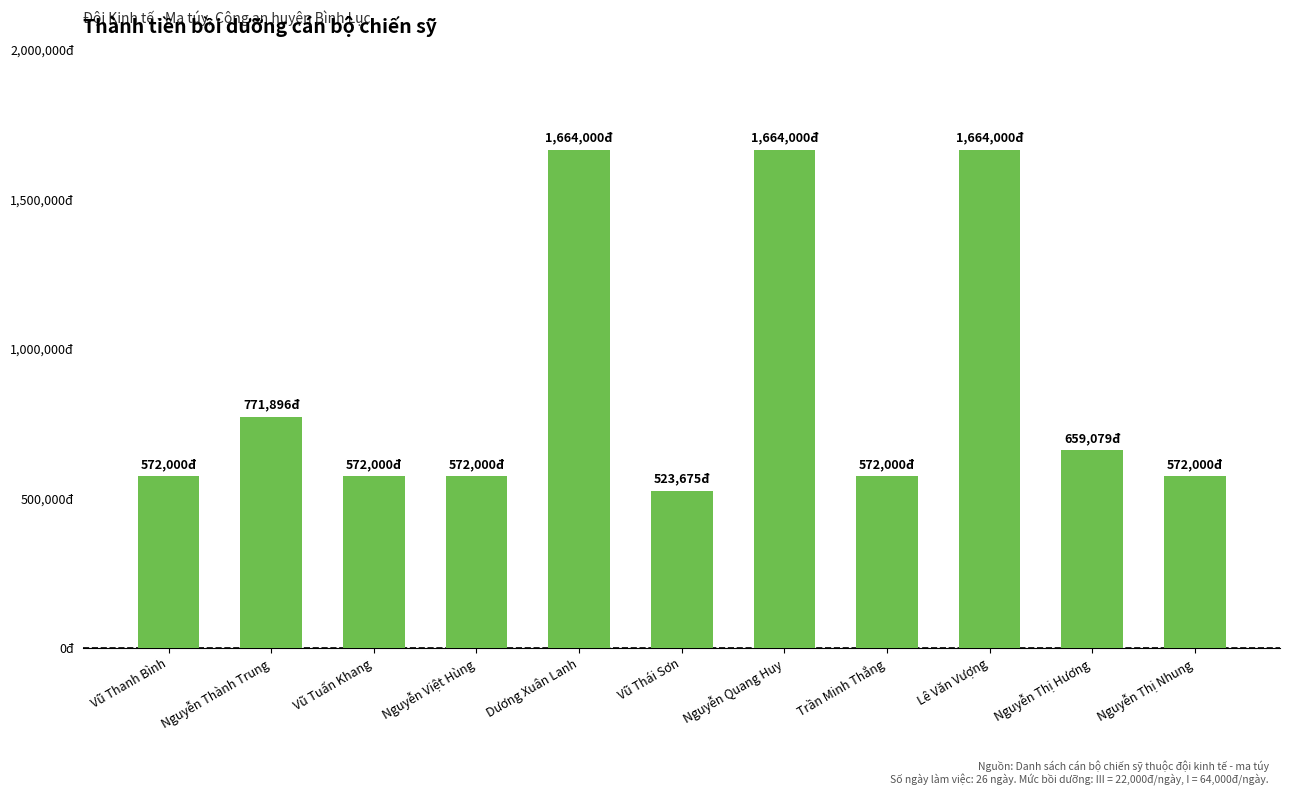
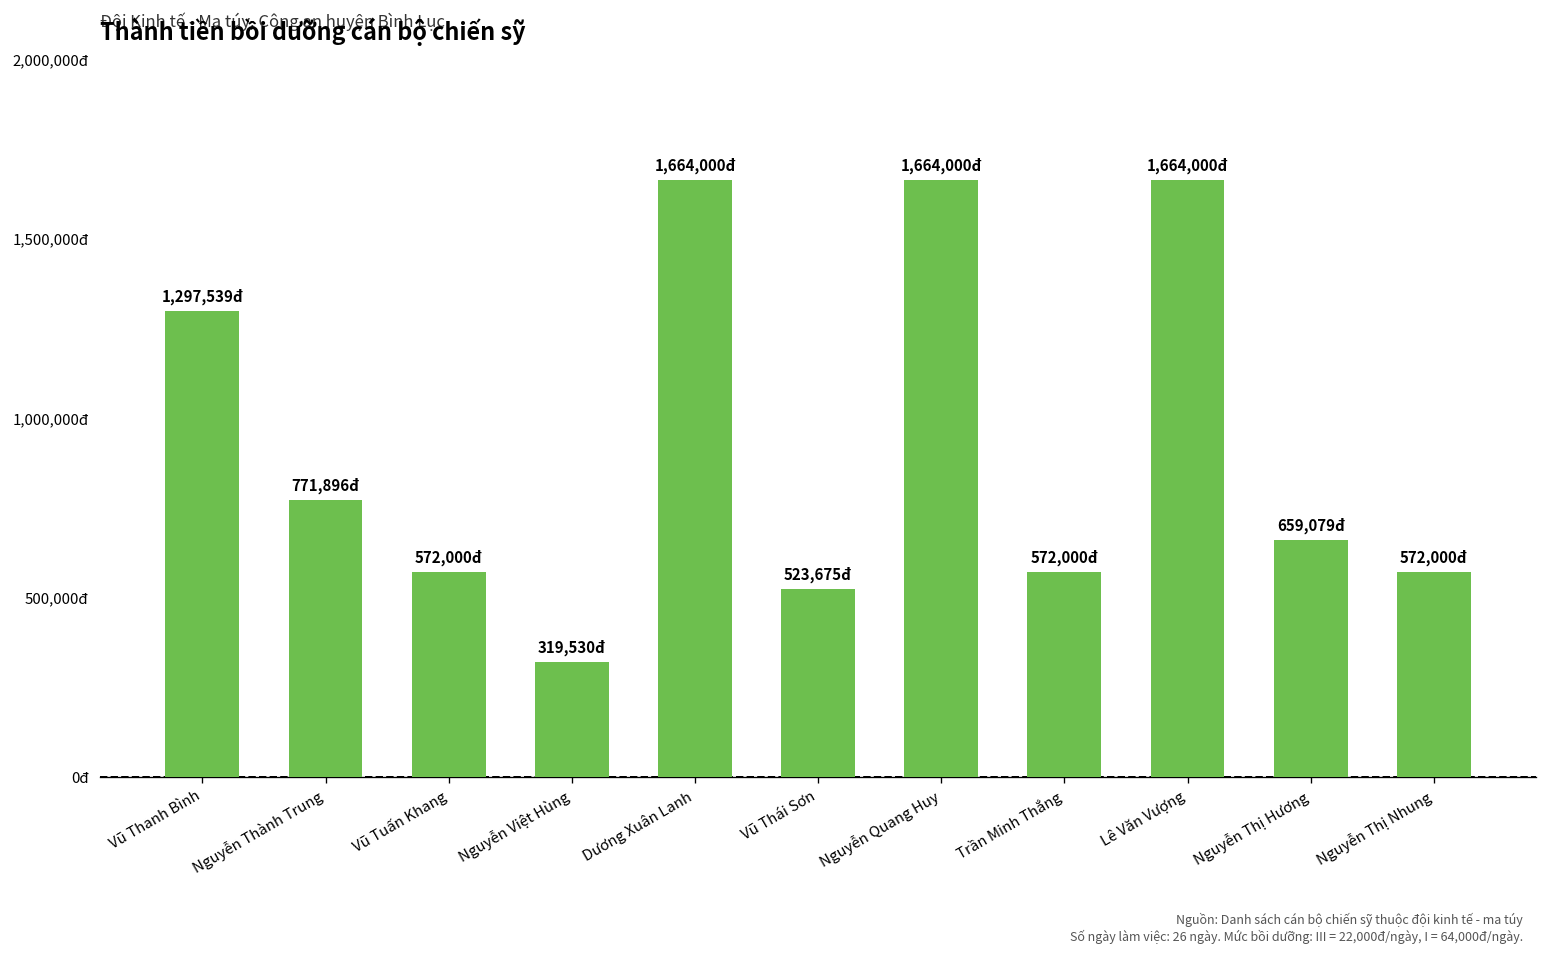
Vũ Thanh Bình: 572,000đ -> 1,297,539đ
Nguyễn Việt Hùng: 572,000đ -> 319,530đ
